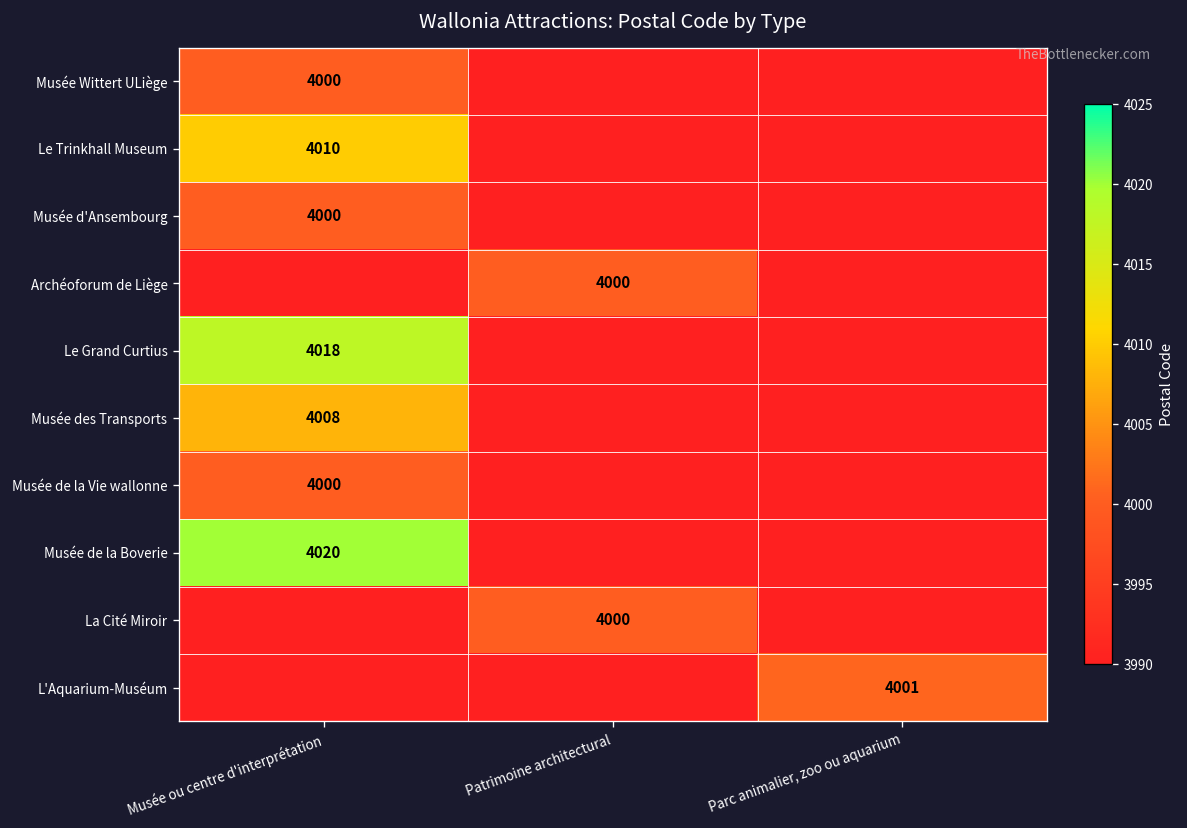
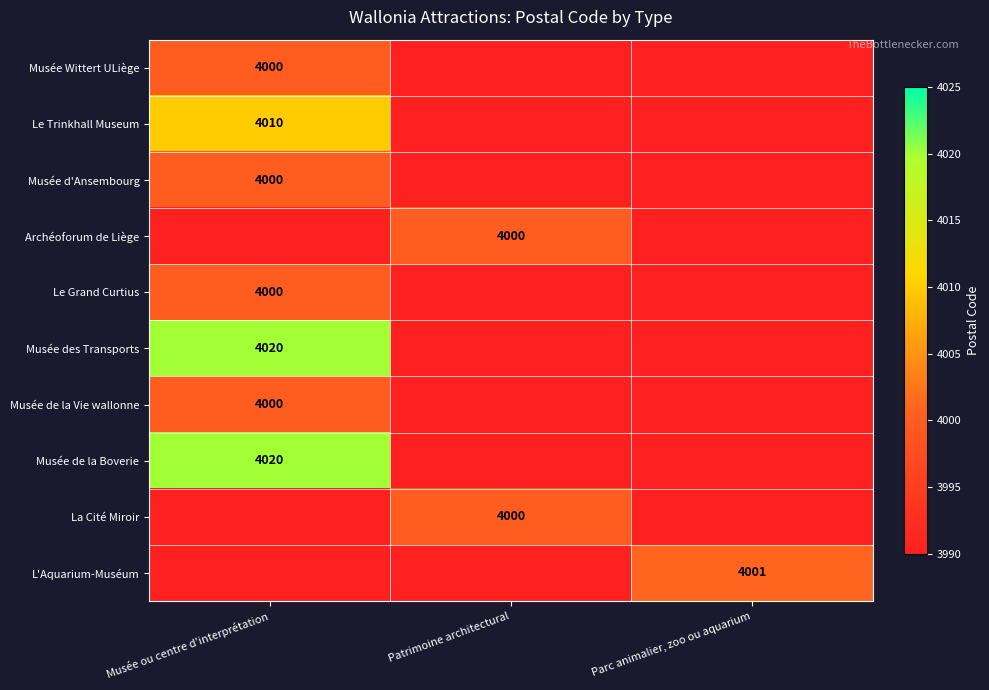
Le Grand Curtius, Musée ou centre d'interprétation: 4018 -> 4000
Musée des Transports, Musée ou centre d'interprétation: 4008 -> 4020
